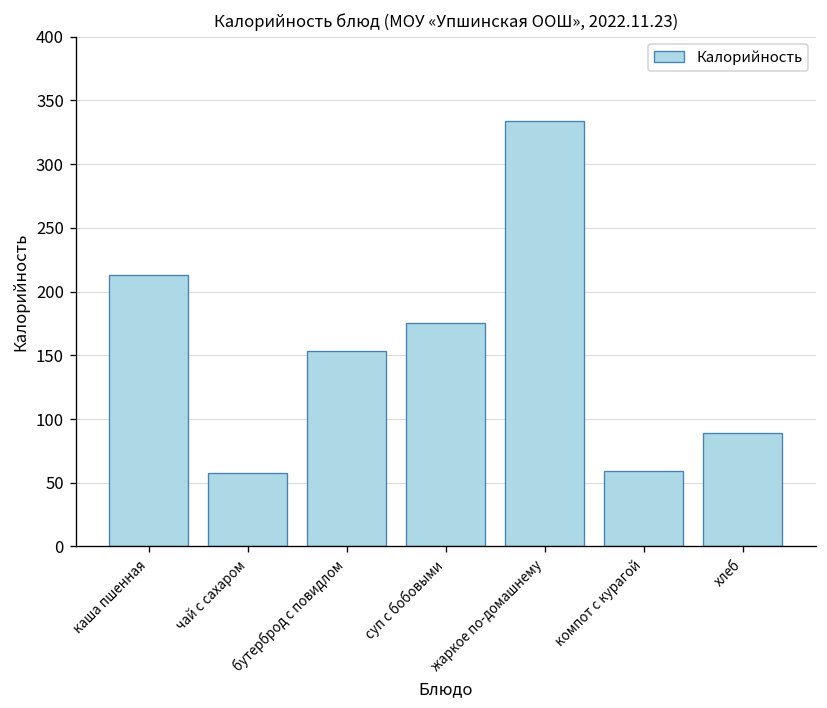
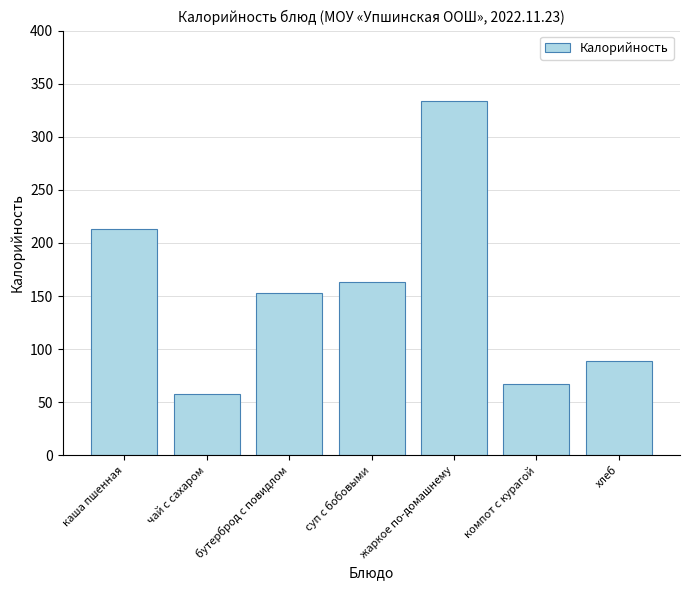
суп с бобовыми: 175 -> 163
компот с курагой: 59 -> 67
